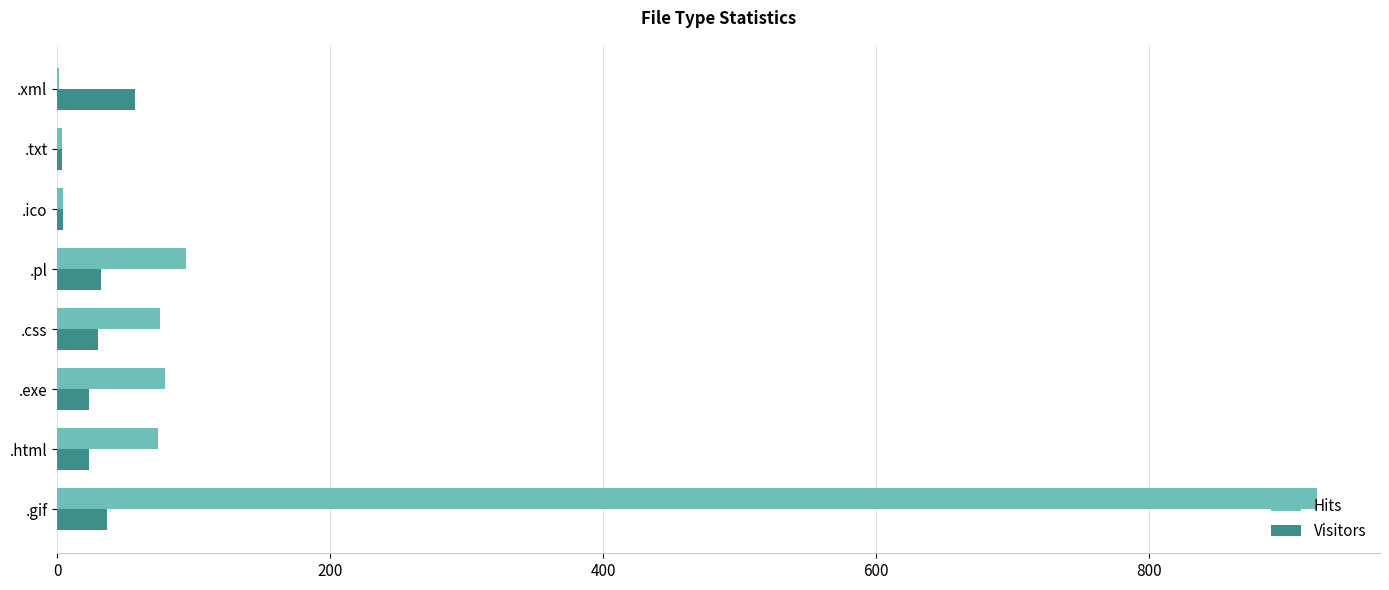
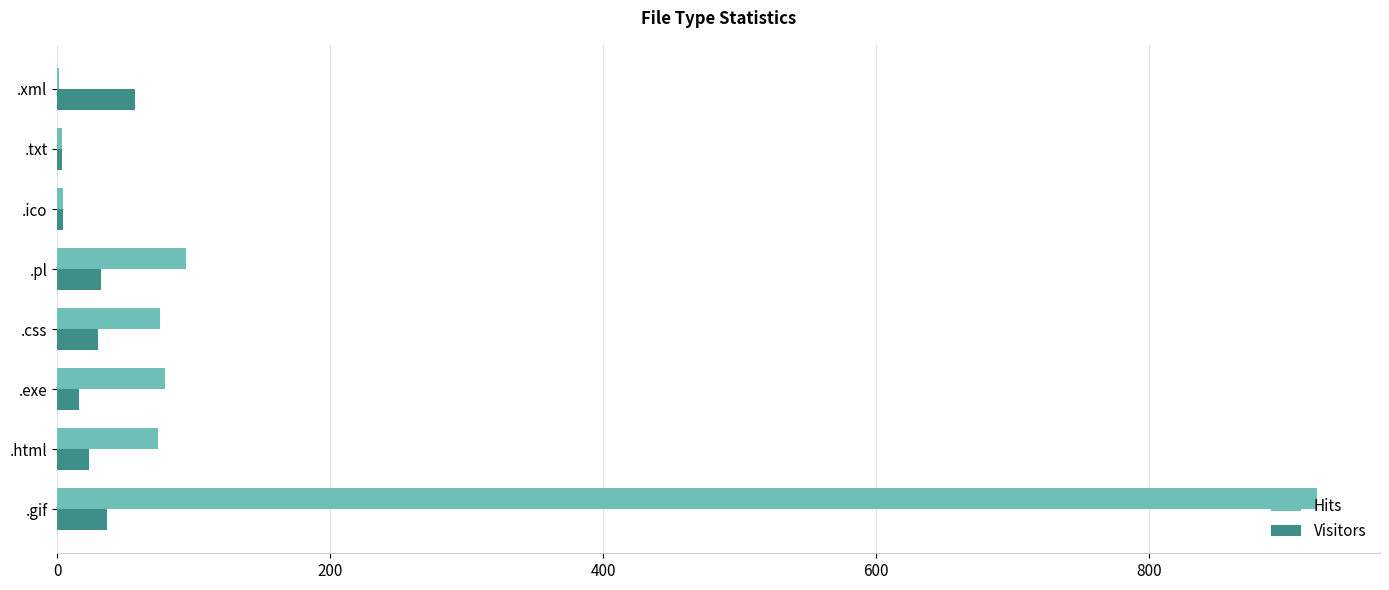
Visitors, .exe: 23 -> 16
